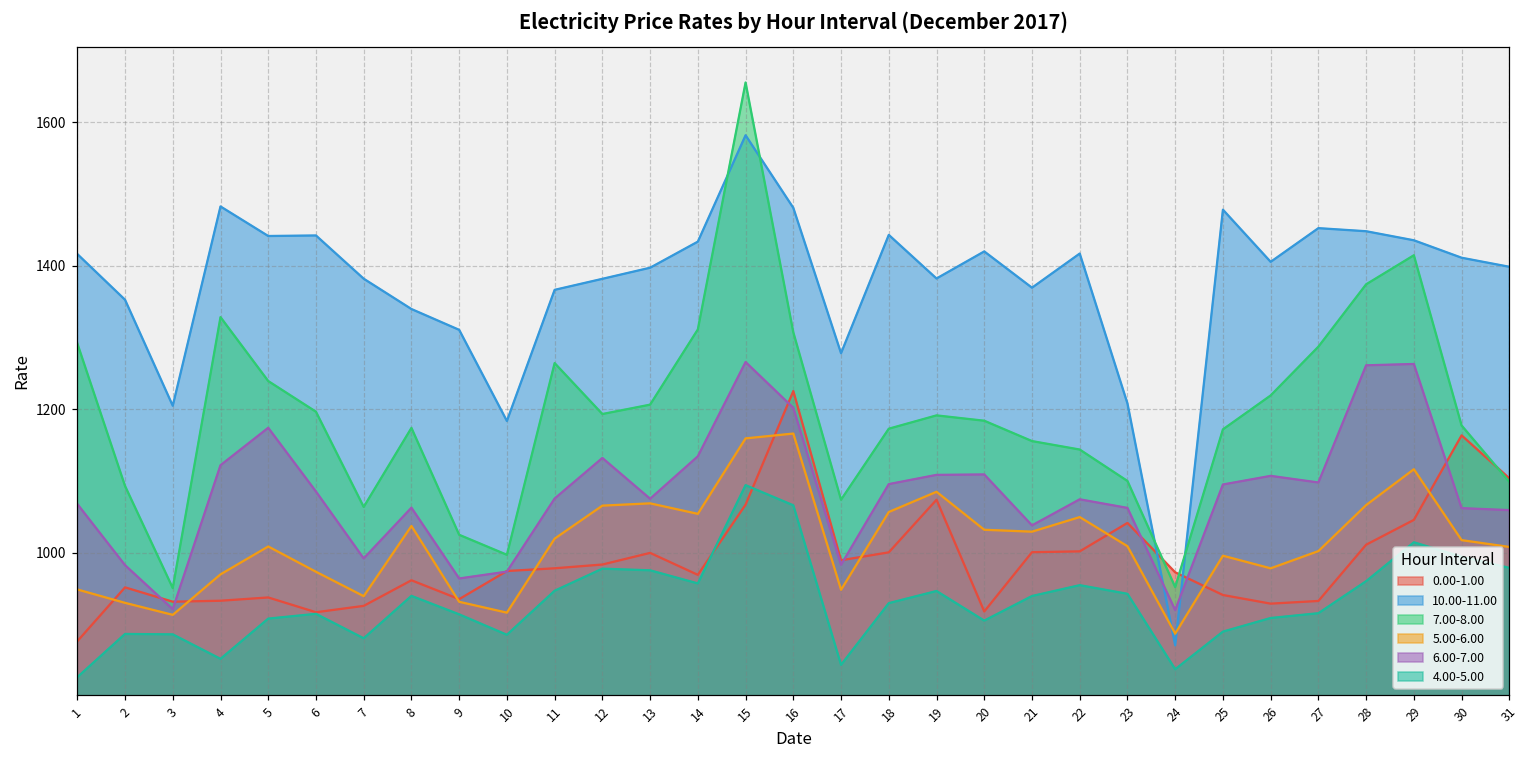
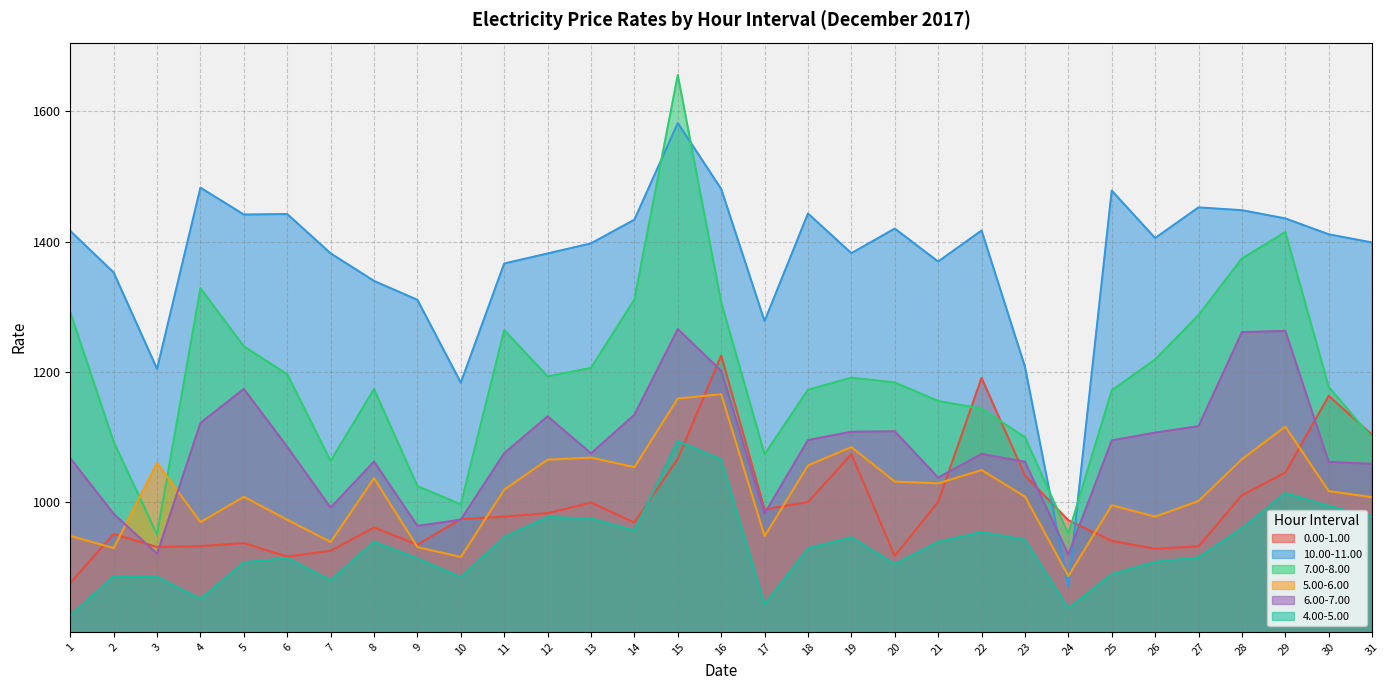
5.00-6.00, 3: 910 -> 1060
0.00-1.00, 22: 1000 -> 1190
6.00-7.00, 27: 1100 -> 1120
